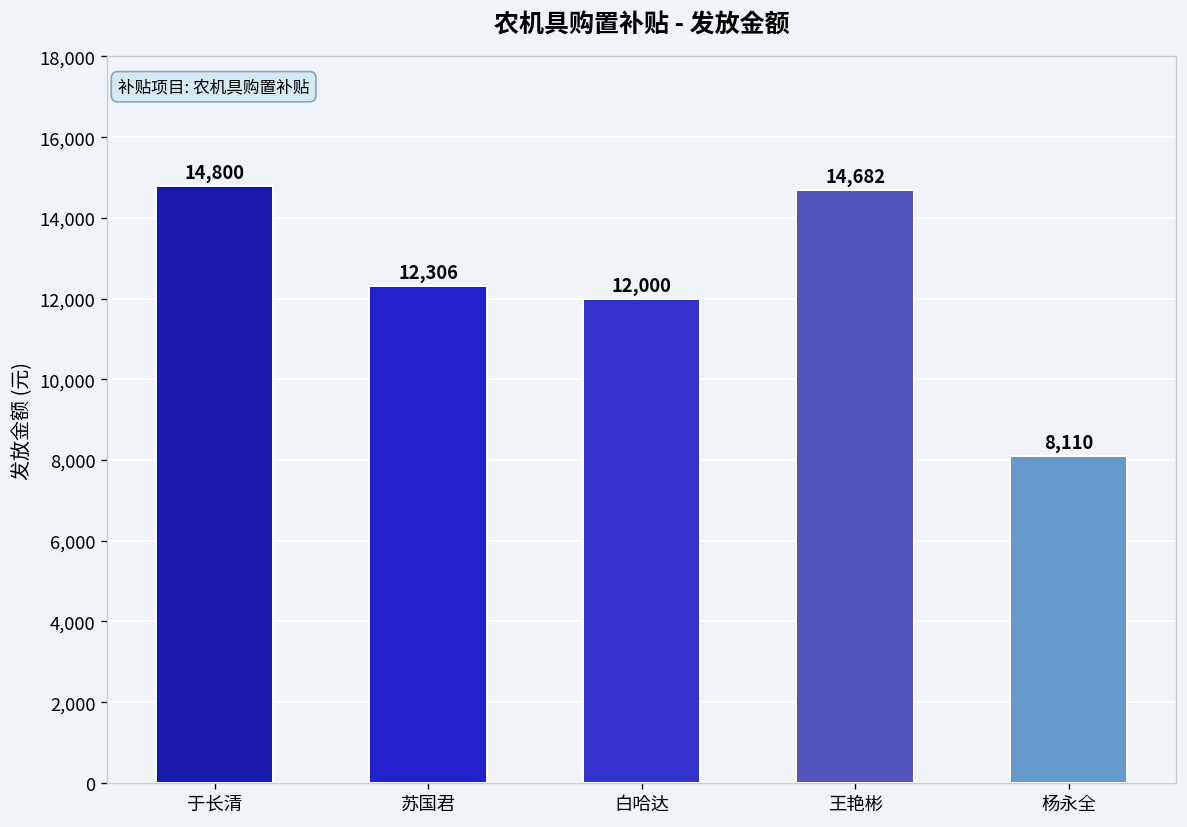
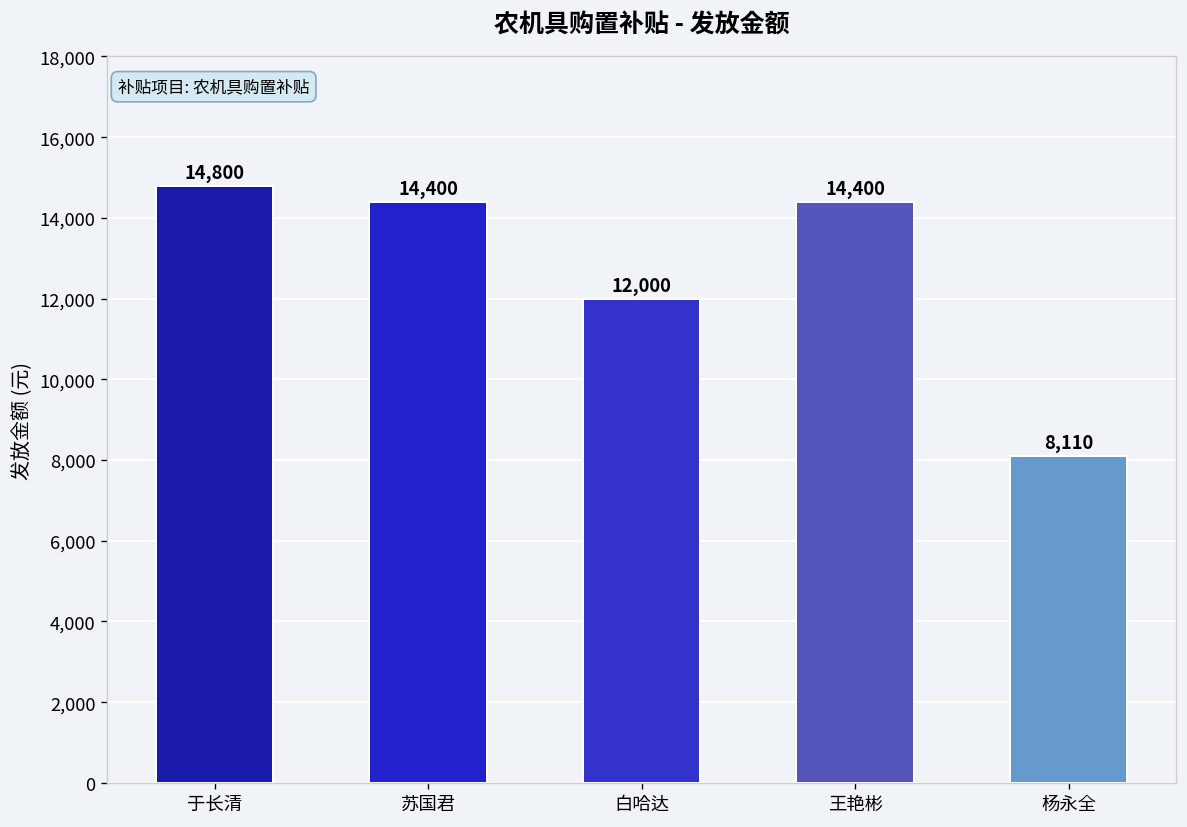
苏国君: 12,306 -> 14,400
王艳彬: 14,682 -> 14,400
